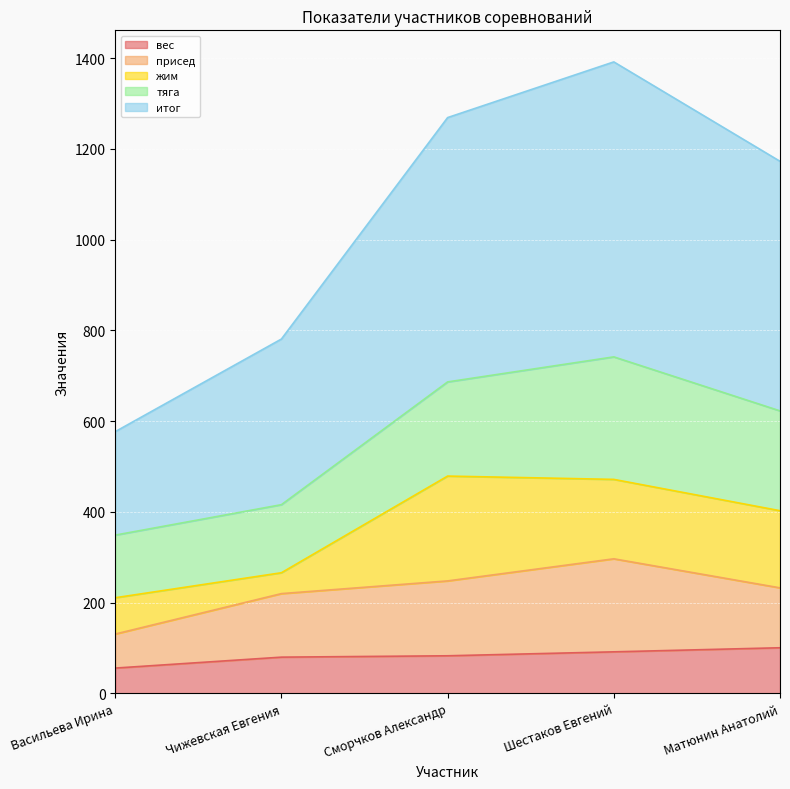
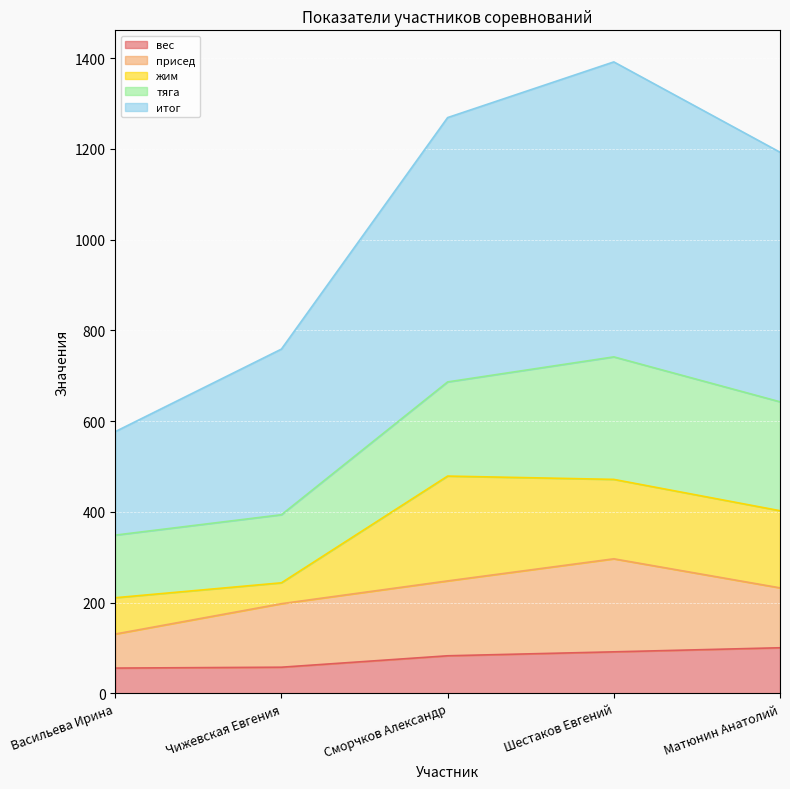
вес, Чижевская Евгения: 80 -> 60
тяга, Матюнин Анатолий: 220 -> 240
